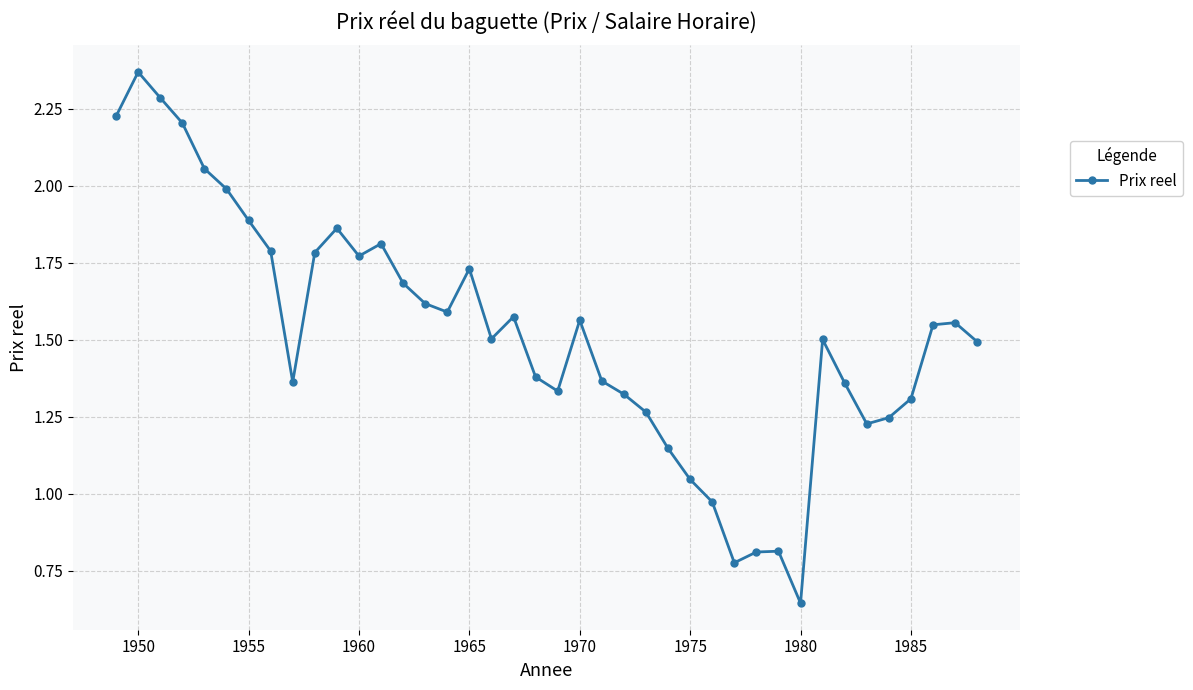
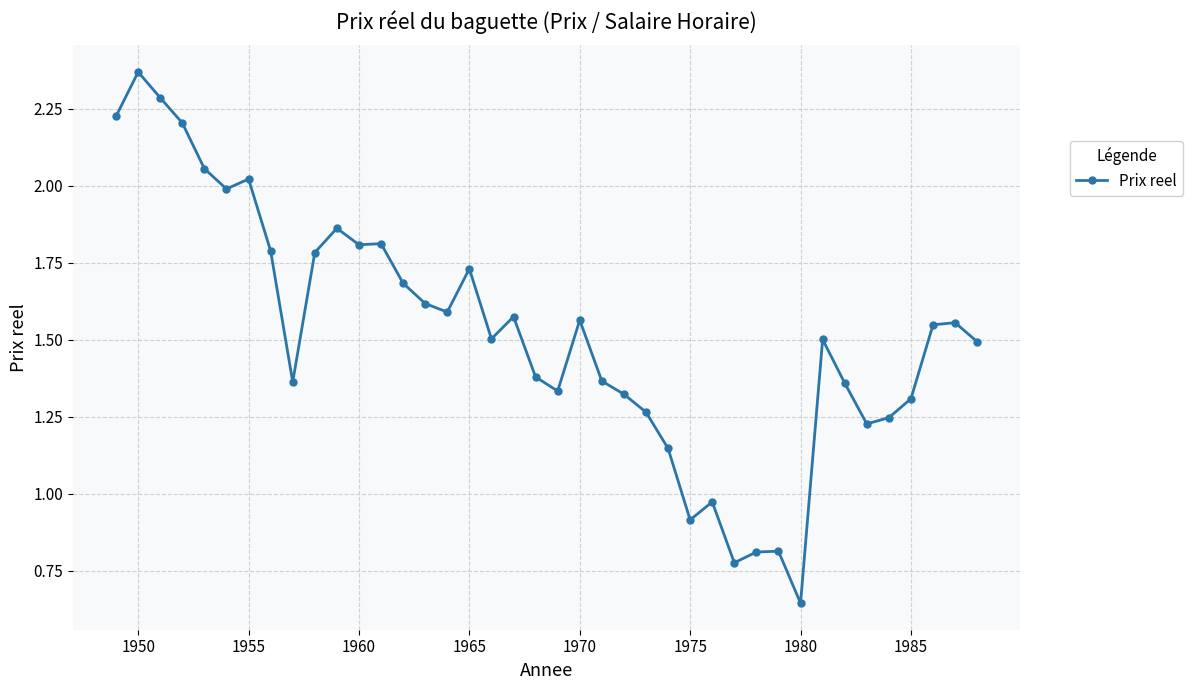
1955: 1.89 -> 2.02
1960: 1.77 -> 1.81
1975: 1.05 -> 0.92
